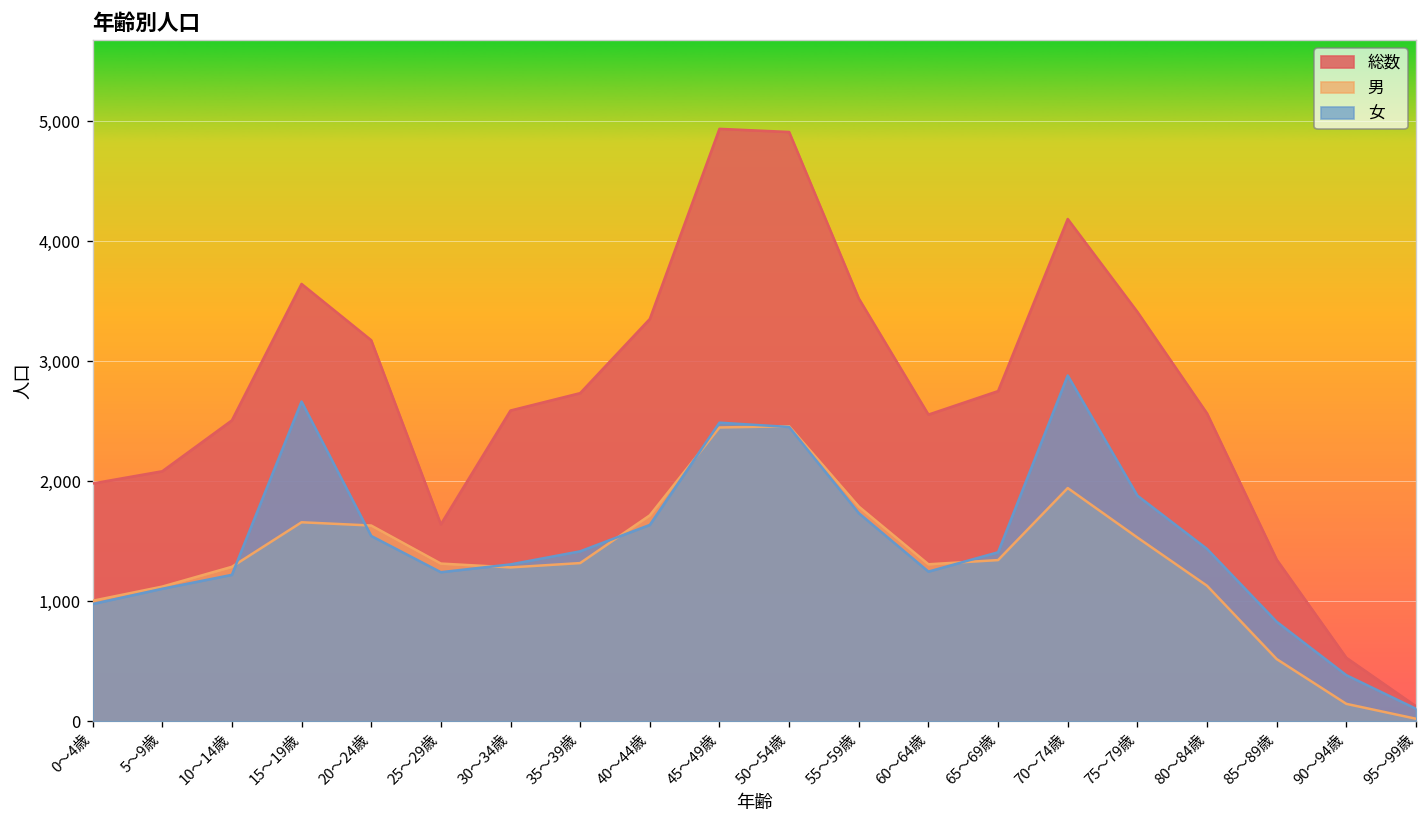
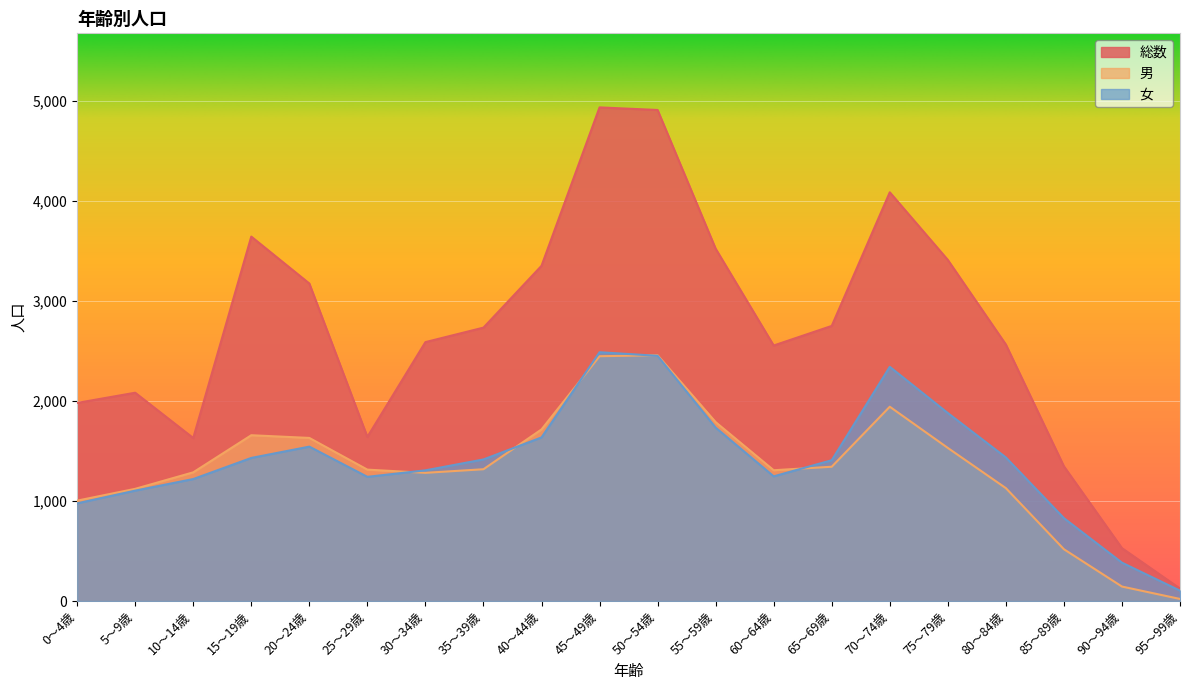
総数, 10～14歳: 2,510 -> 1,630
女, 15～19歳: 2,660 -> 1,430
総数, 70～74歳: 4,190 -> 4,090
女, 70～74歳: 2,880 -> 2,340
